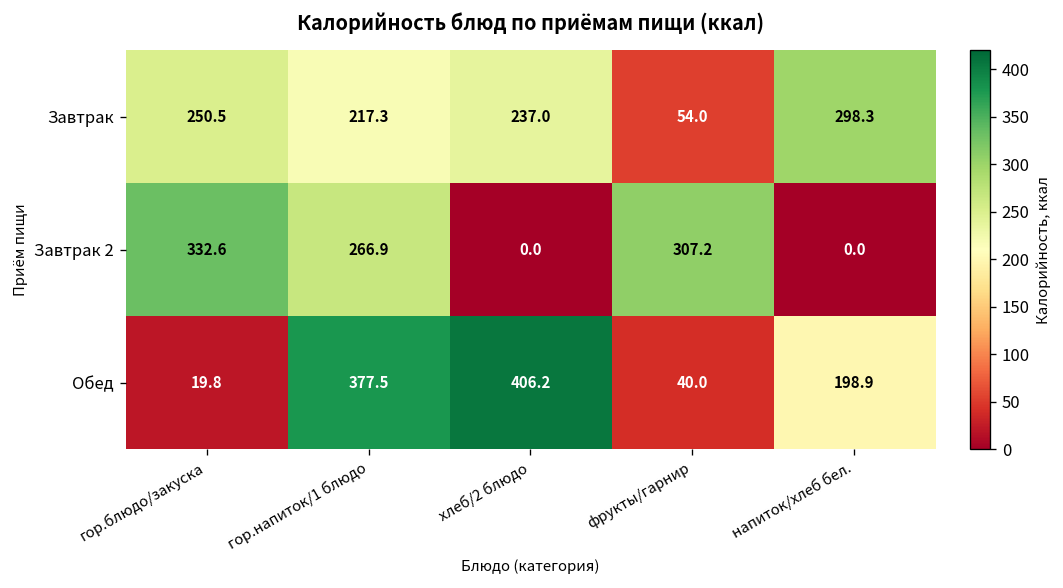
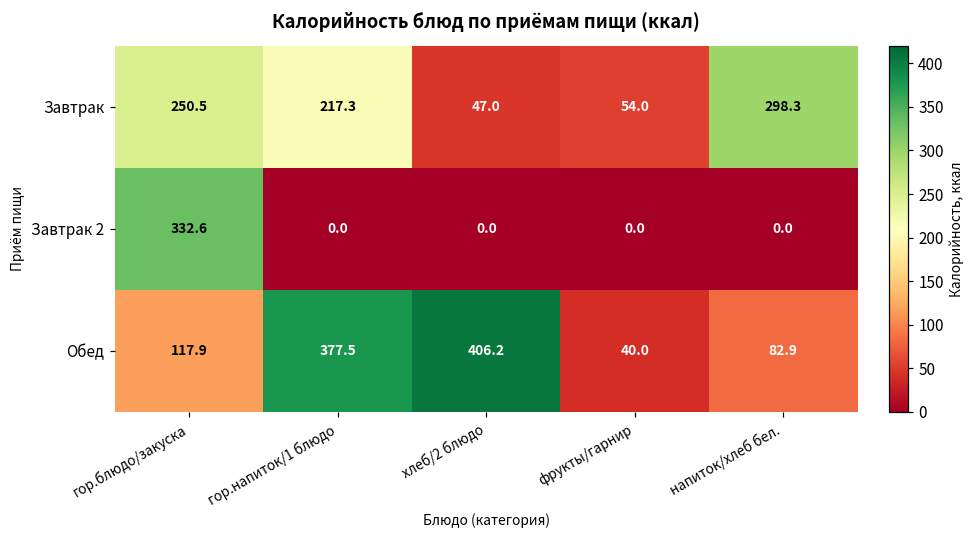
Завтрак, хлеб/2 блюдо: 237.0 -> 47.0
Завтрак 2, гор.напиток/1 блюдо: 266.9 -> 0.0
Завтрак 2, фрукты/гарнир: 307.2 -> 0.0
Обед, гор.блюдо/закуска: 19.8 -> 117.9
Обед, напиток/хлеб бел.: 198.9 -> 82.9
